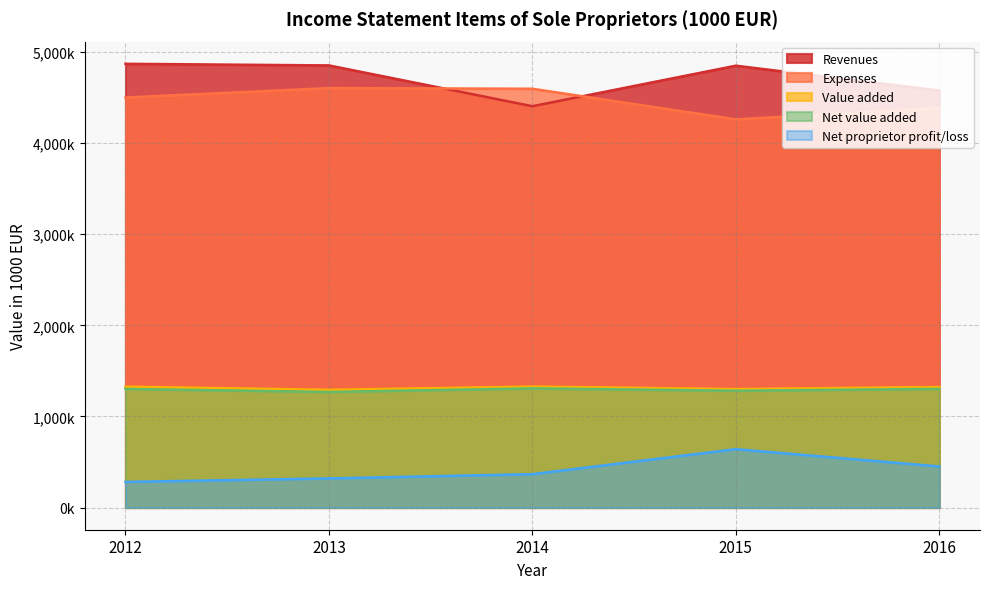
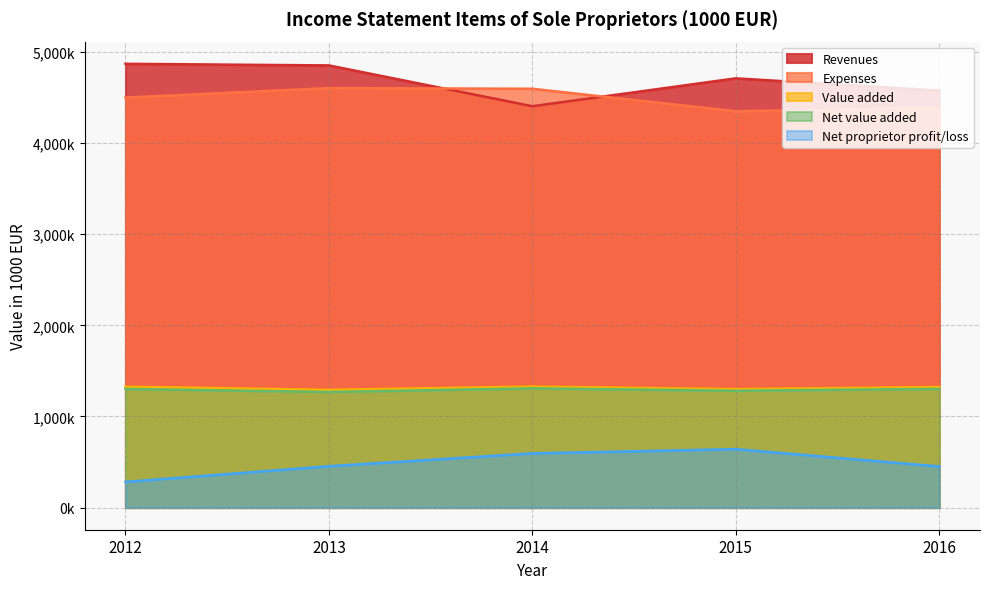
Net proprietor profit/loss, 2013: 300,000 -> 500,000
Net proprietor profit/loss, 2014: 400,000 -> 600,000
Revenues, 2015: 4,800,000 -> 4,700,000
Expenses, 2015: 4,260,000 -> 4,350,000
